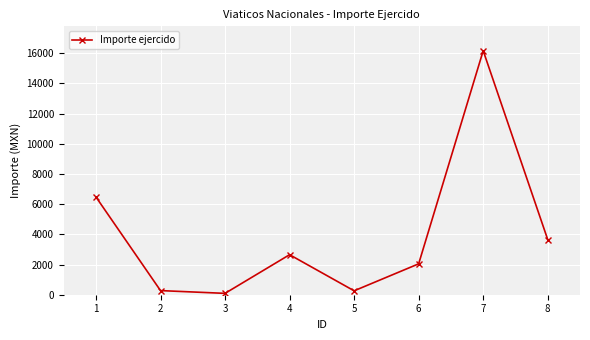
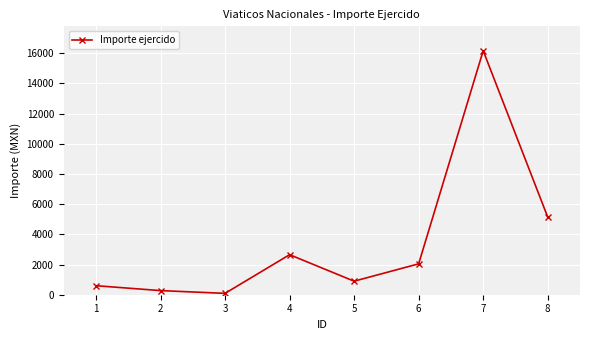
1: 6500 -> 600
5: 300 -> 900
8: 3700 -> 5100
